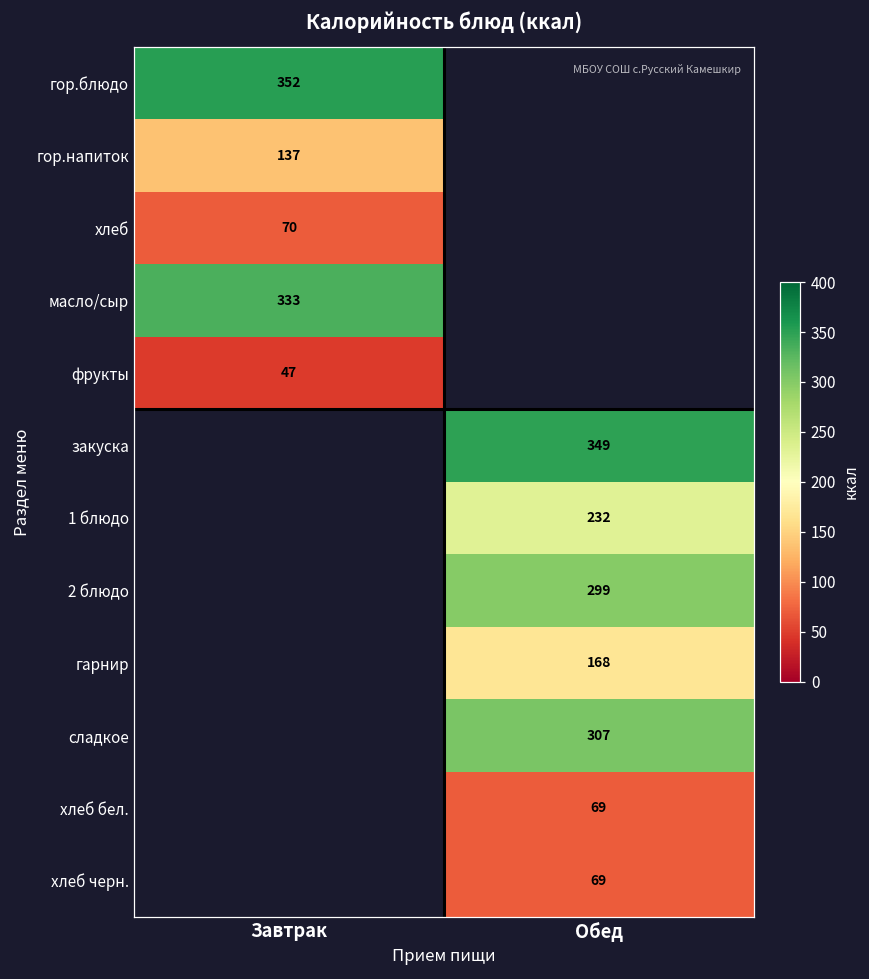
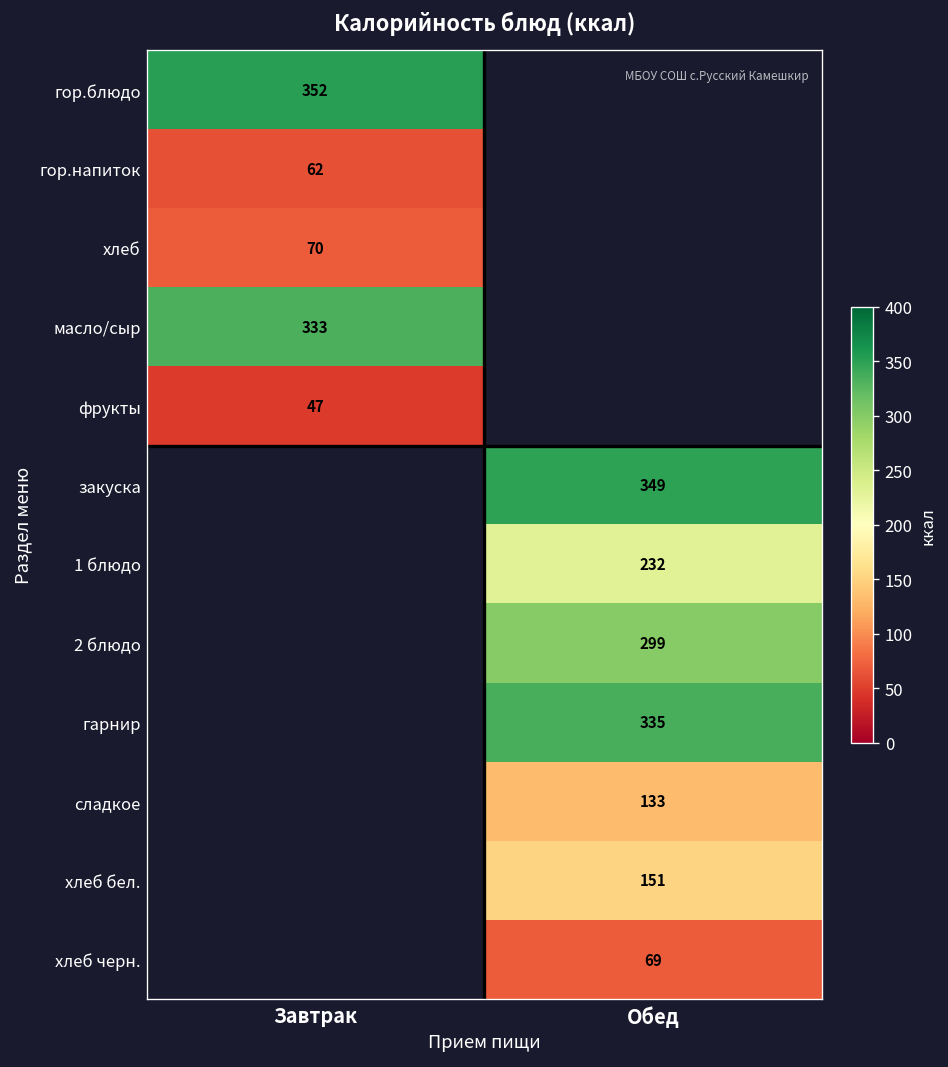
гор.напиток, Завтрак: 137 -> 62
гарнир, Обед: 168 -> 335
сладкое, Обед: 307 -> 133
хлеб бел., Обед: 69 -> 151
